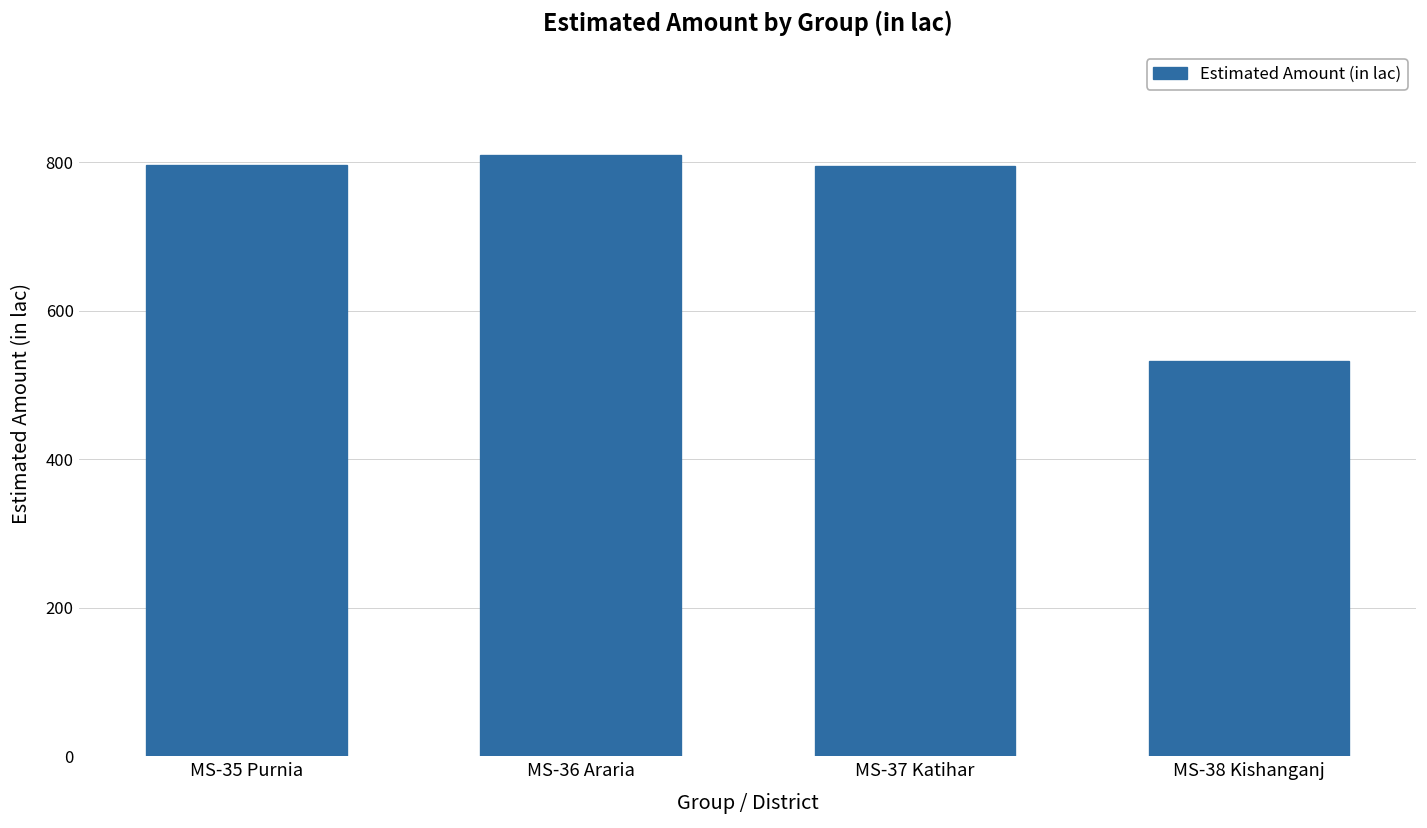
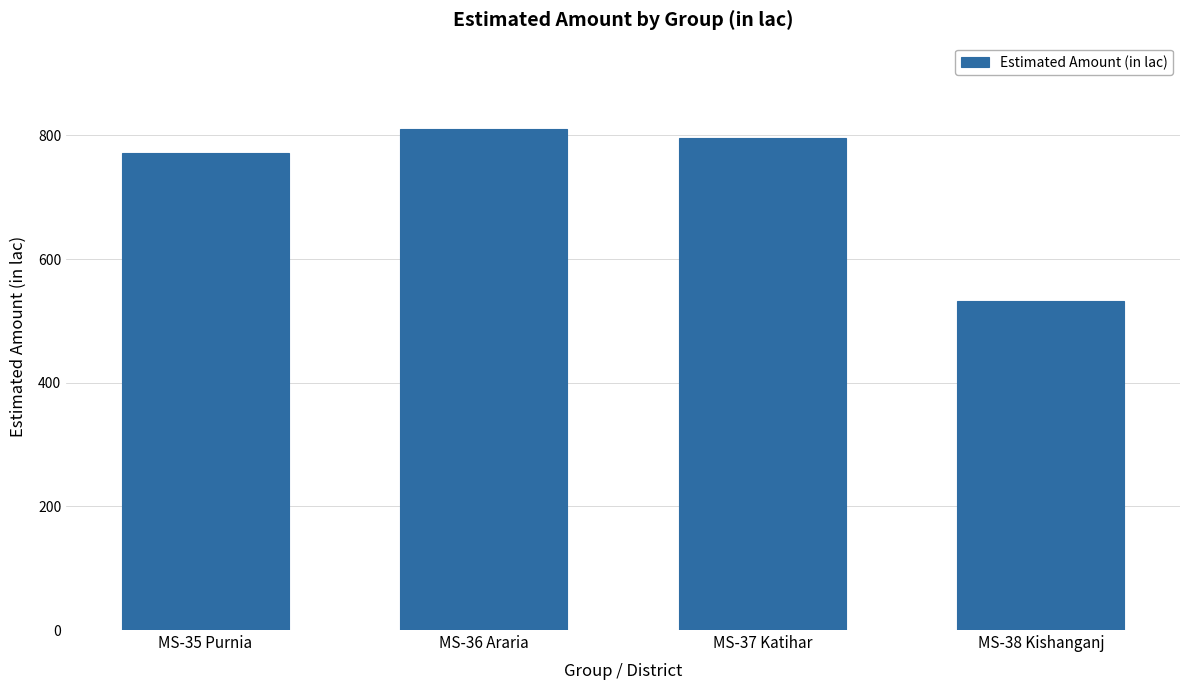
MS-35 Purnia: 800 -> 770
